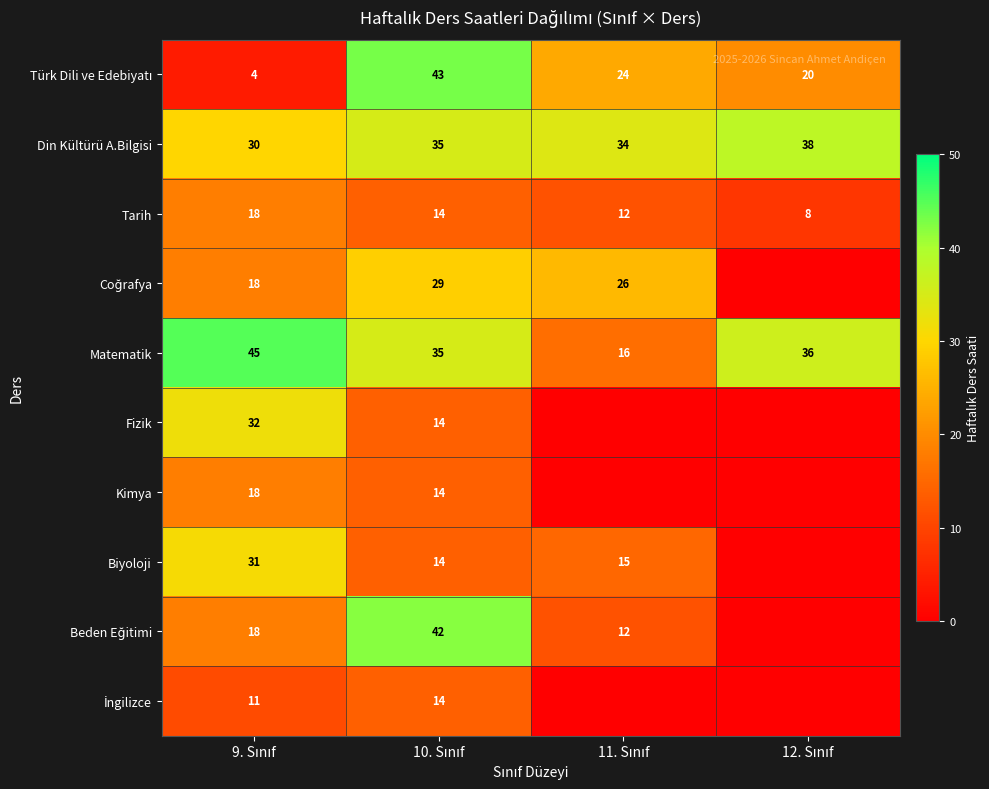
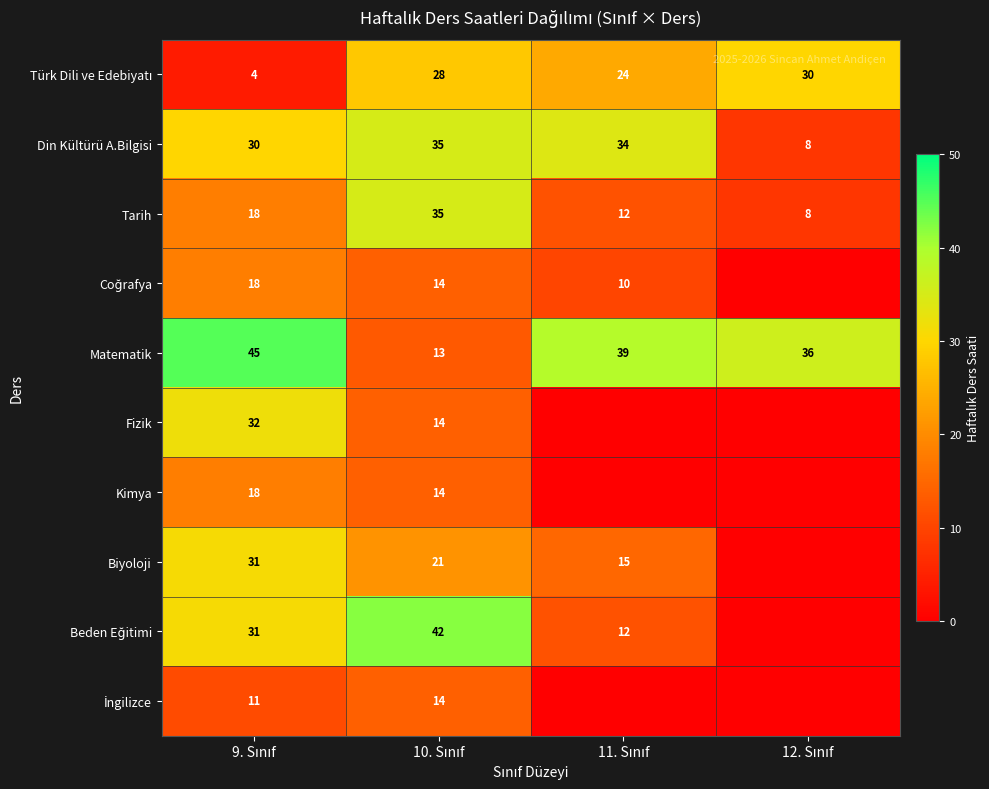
Türk Dili ve Edebiyatı, 10. Sınıf: 43 -> 28
Türk Dili ve Edebiyatı, 12. Sınıf: 20 -> 30
Din Kültürü A.Bilgisi, 12. Sınıf: 38 -> 8
Tarih, 10. Sınıf: 14 -> 35
Coğrafya, 10. Sınıf: 29 -> 14
Coğrafya, 11. Sınıf: 26 -> 10
Matematik, 10. Sınıf: 35 -> 13
Matematik, 11. Sınıf: 16 -> 39
Biyoloji, 10. Sınıf: 14 -> 21
Beden Eğitimi, 9. Sınıf: 18 -> 31
